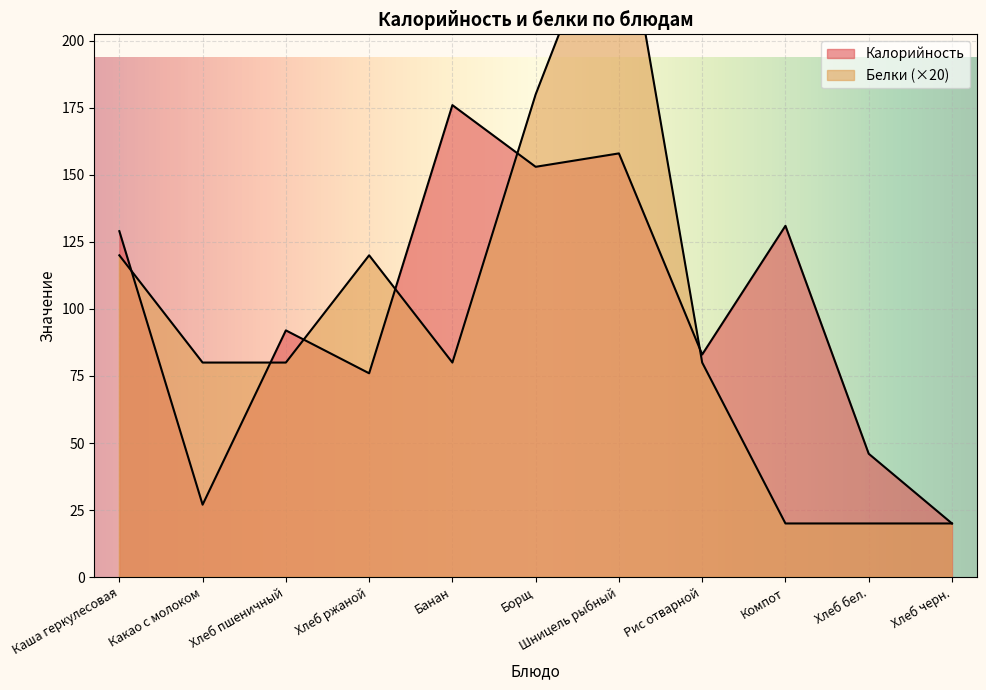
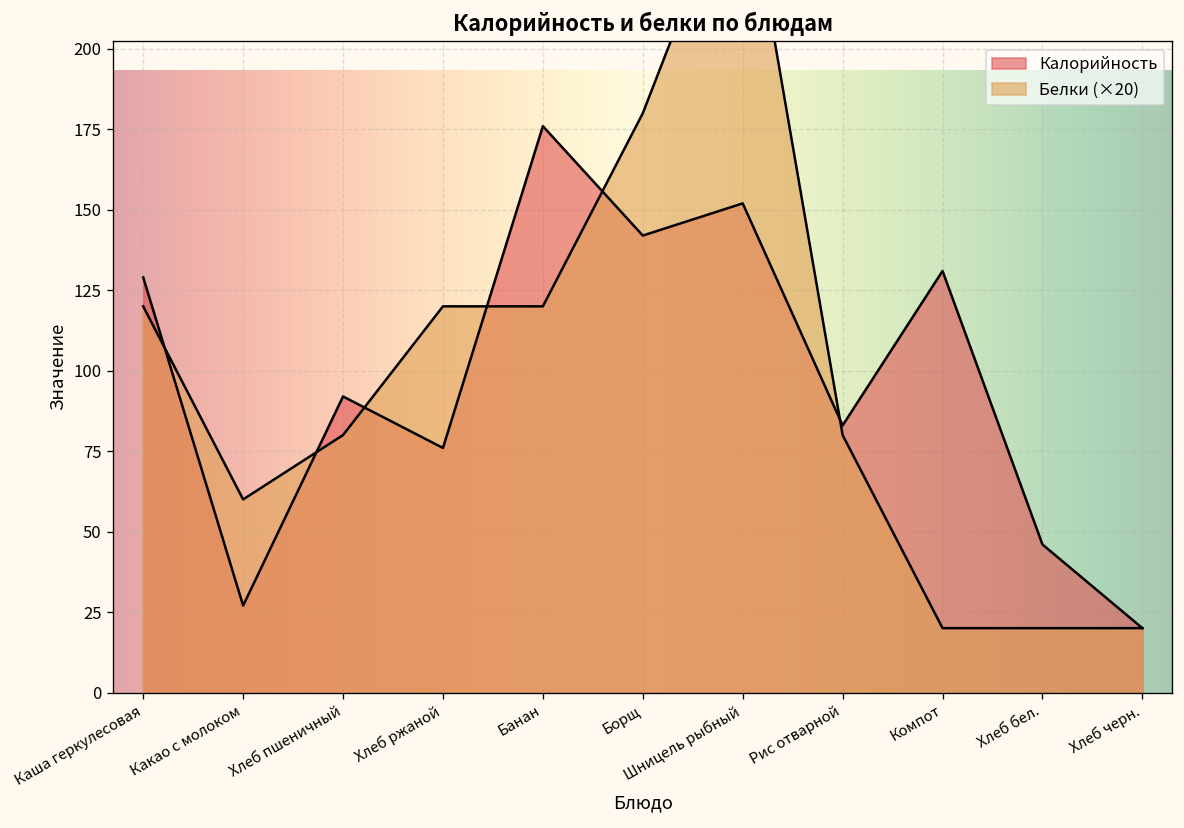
Белки (×20), Какао с молоком: 80 -> 60
Белки (×20), Банан: 80 -> 120
Калорийность, Борщ: 153 -> 142
Калорийность, Шницель рыбный: 158 -> 152
